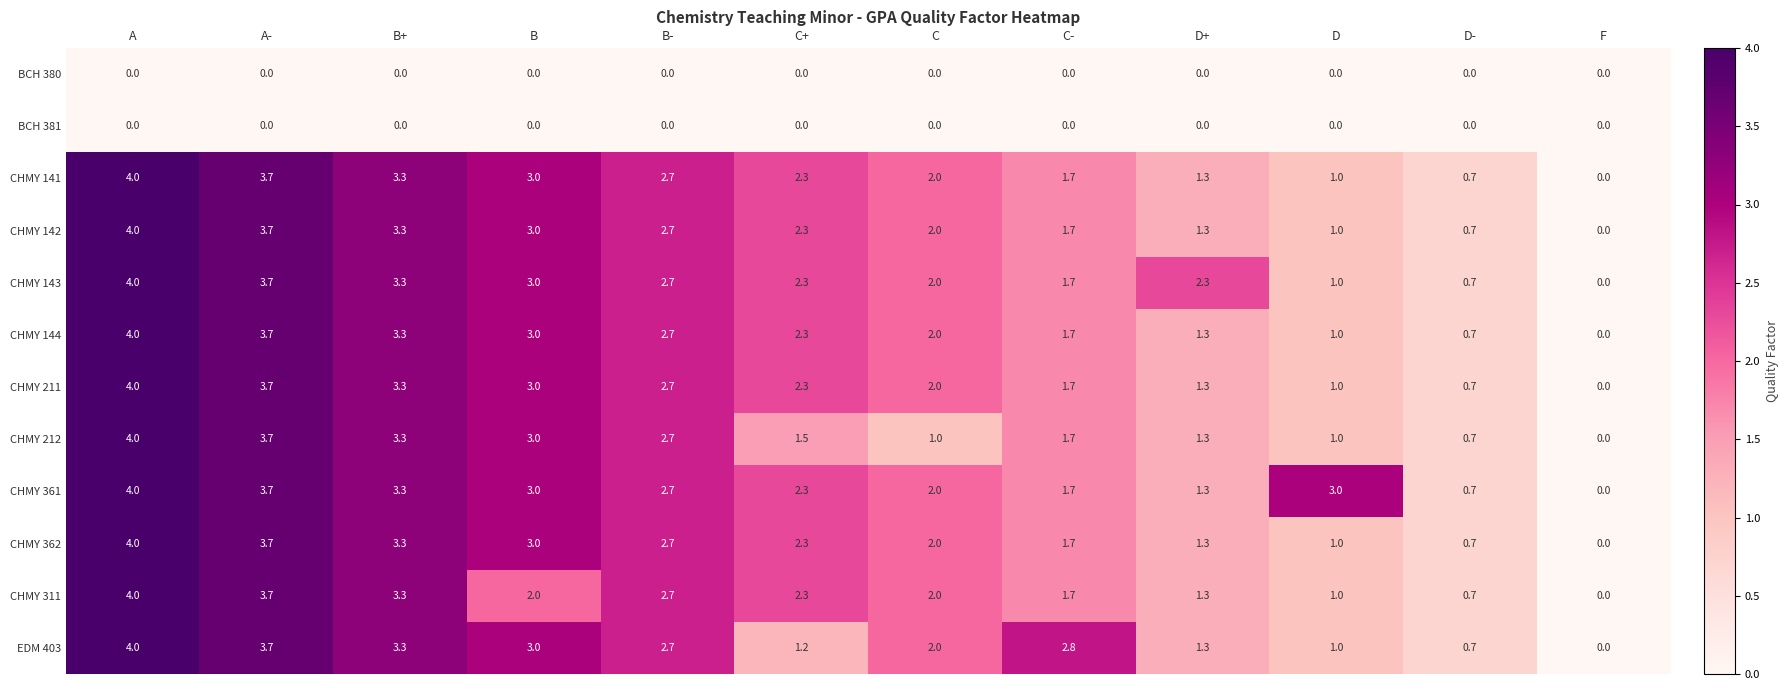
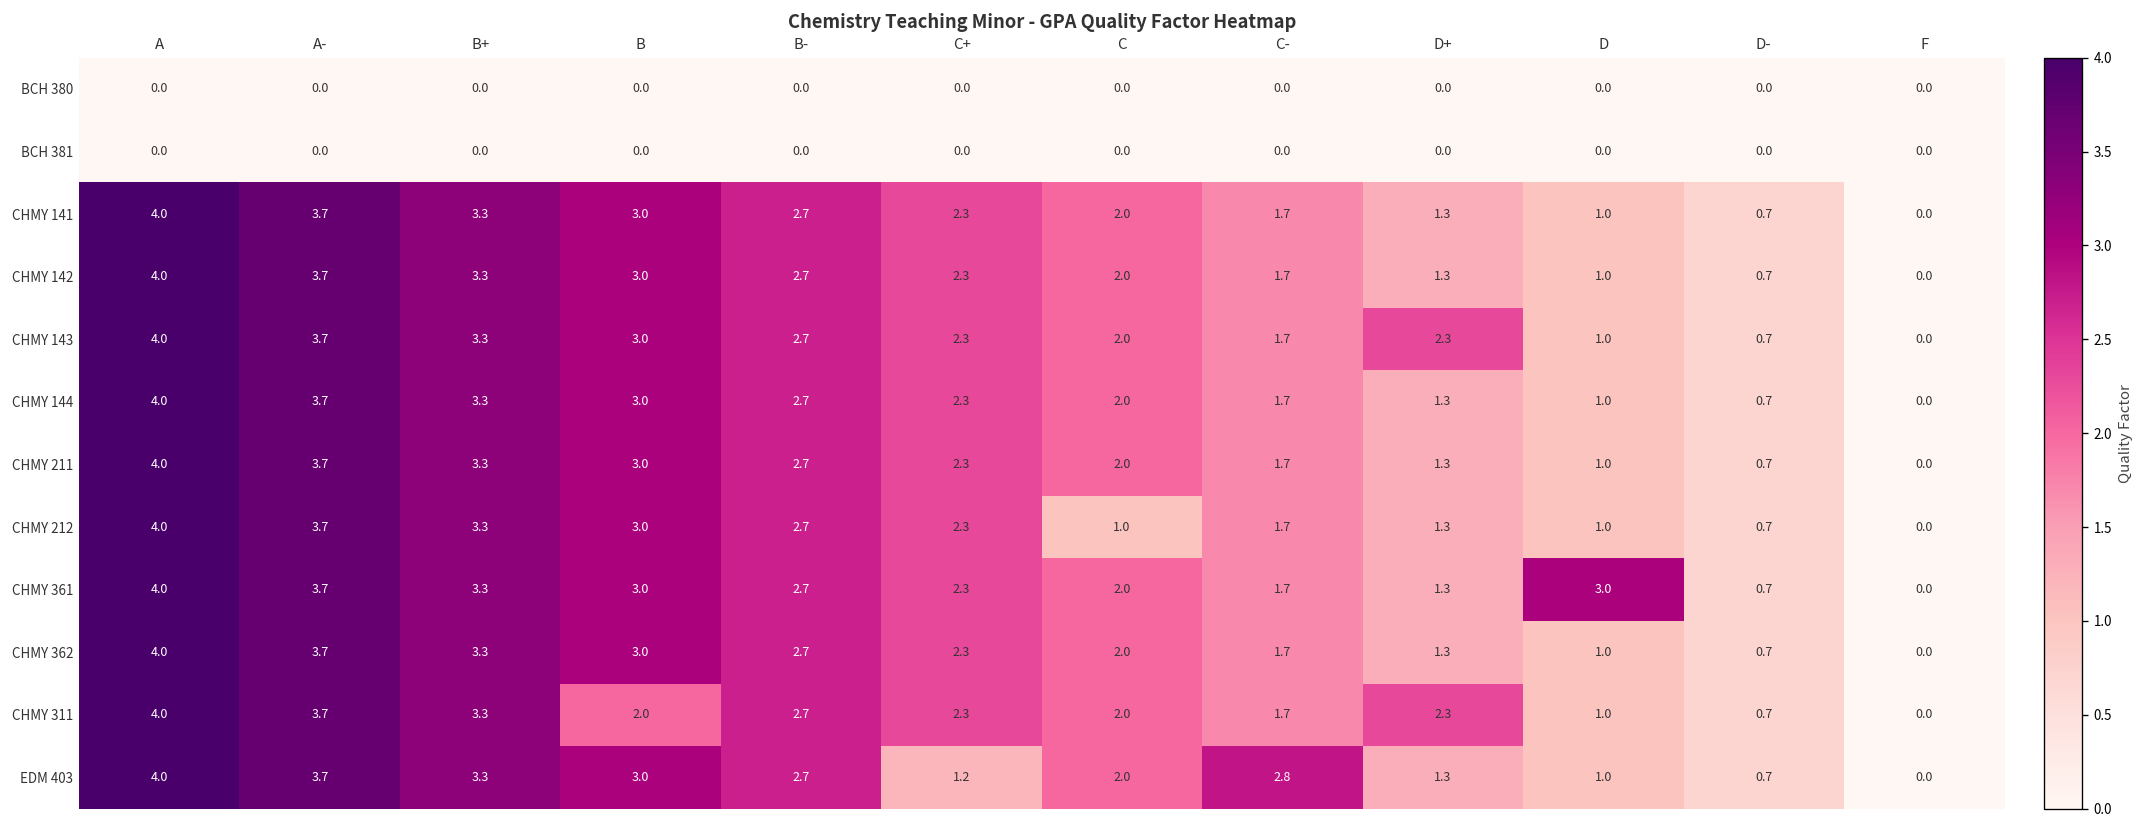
CHMY 212, C+: 1.5 -> 2.3
CHMY 311, D+: 1.3 -> 2.3
